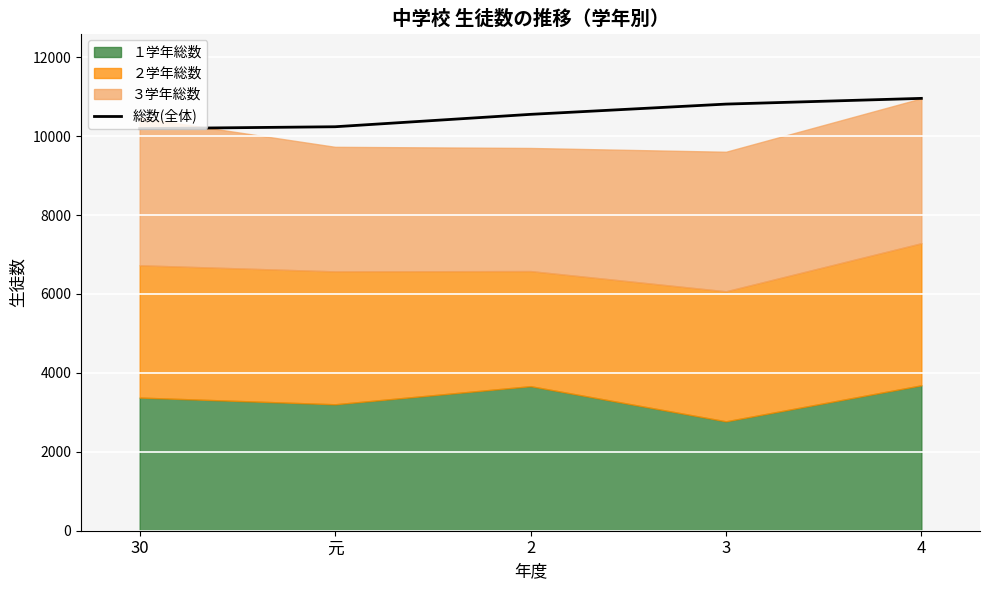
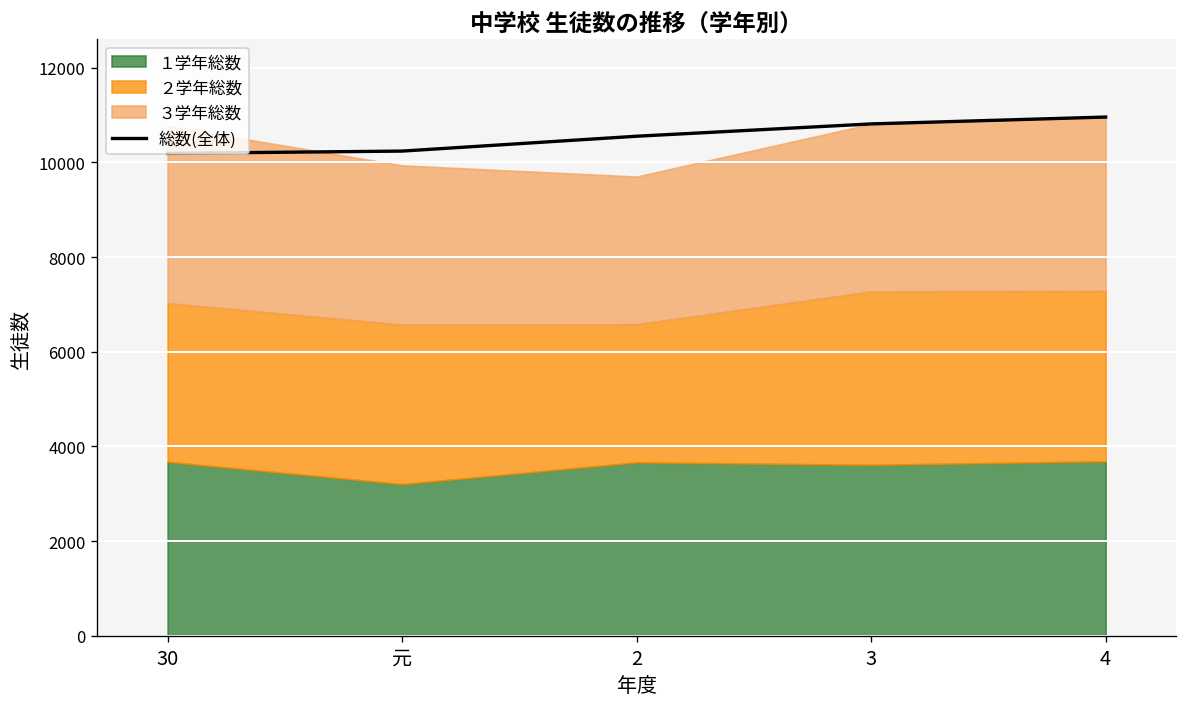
１学年総数, 30: 3400 -> 3700
３学年総数, 元: 3200 -> 3400
１学年総数, 3: 2800 -> 3600
２学年総数, 3: 3300 -> 3700
